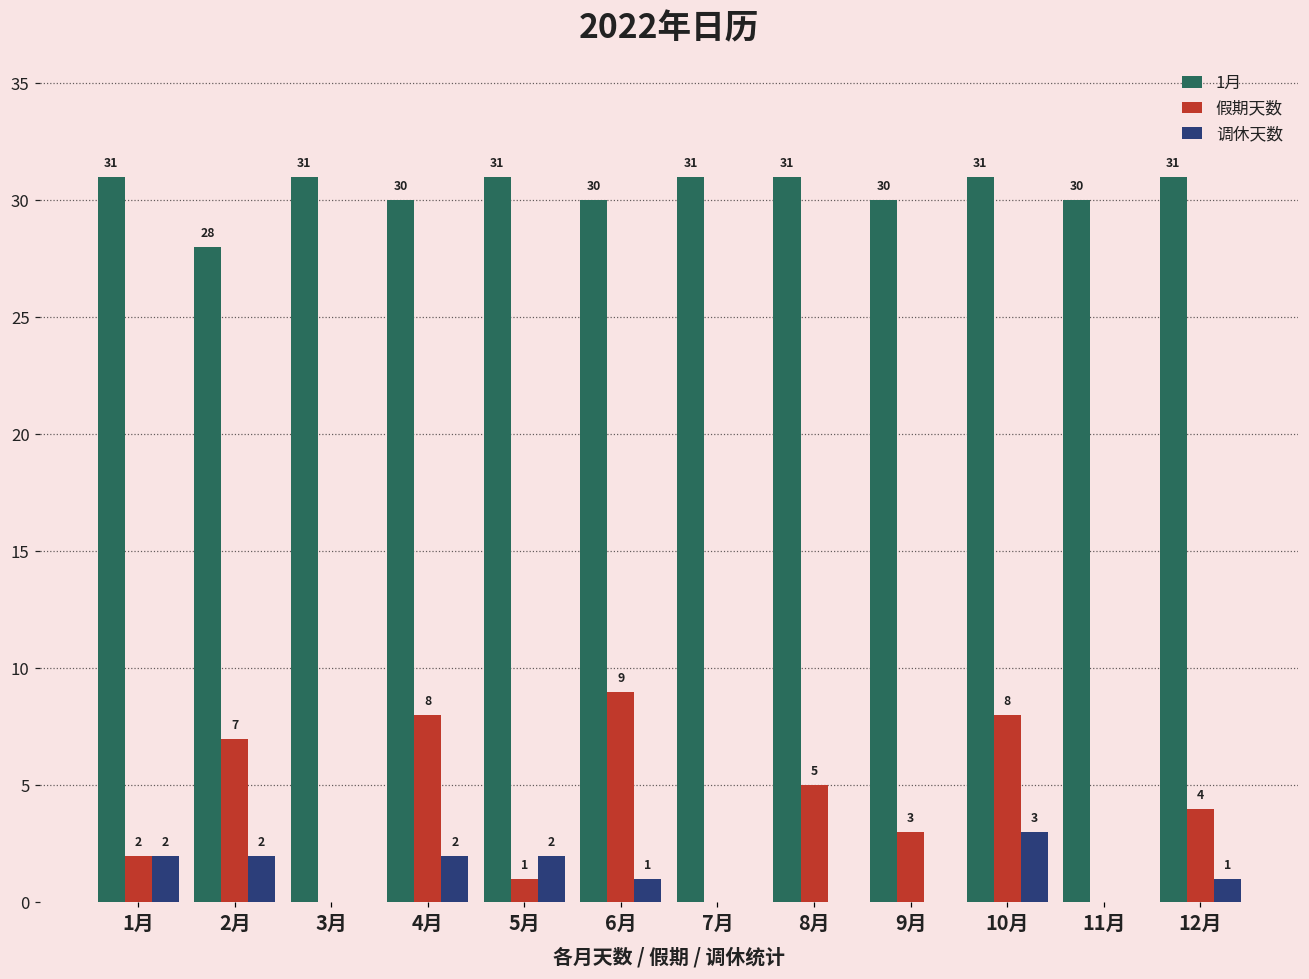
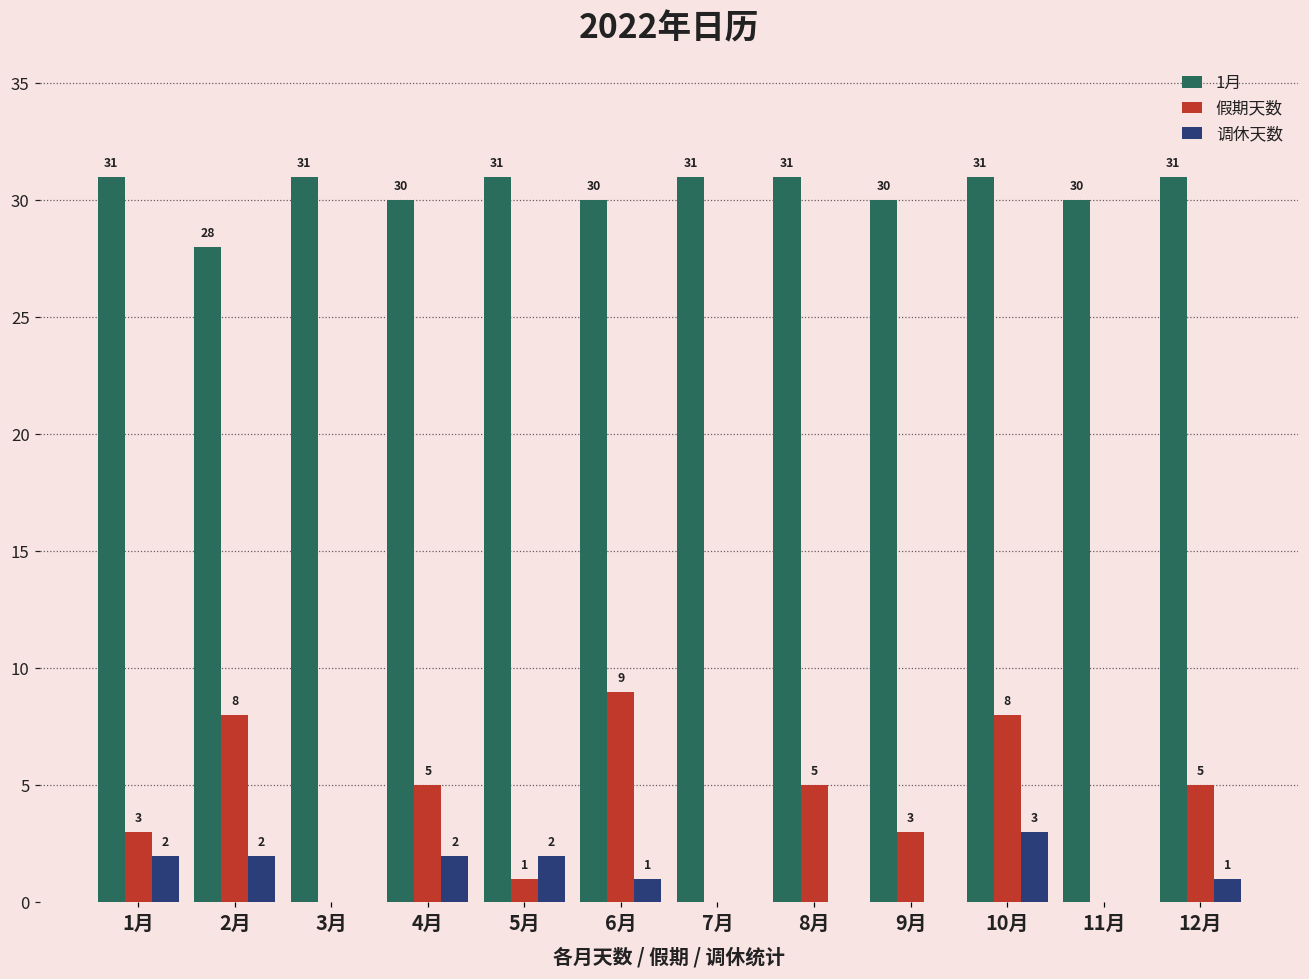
假期天数, 1月: 2 -> 3
假期天数, 2月: 7 -> 8
假期天数, 4月: 8 -> 5
假期天数, 12月: 4 -> 5
